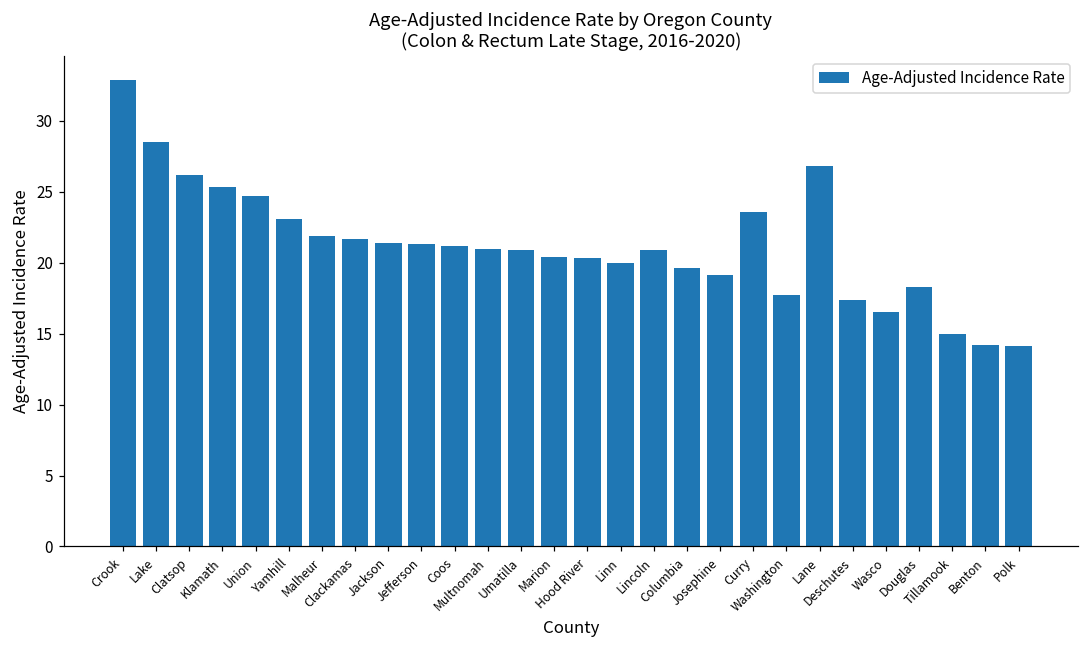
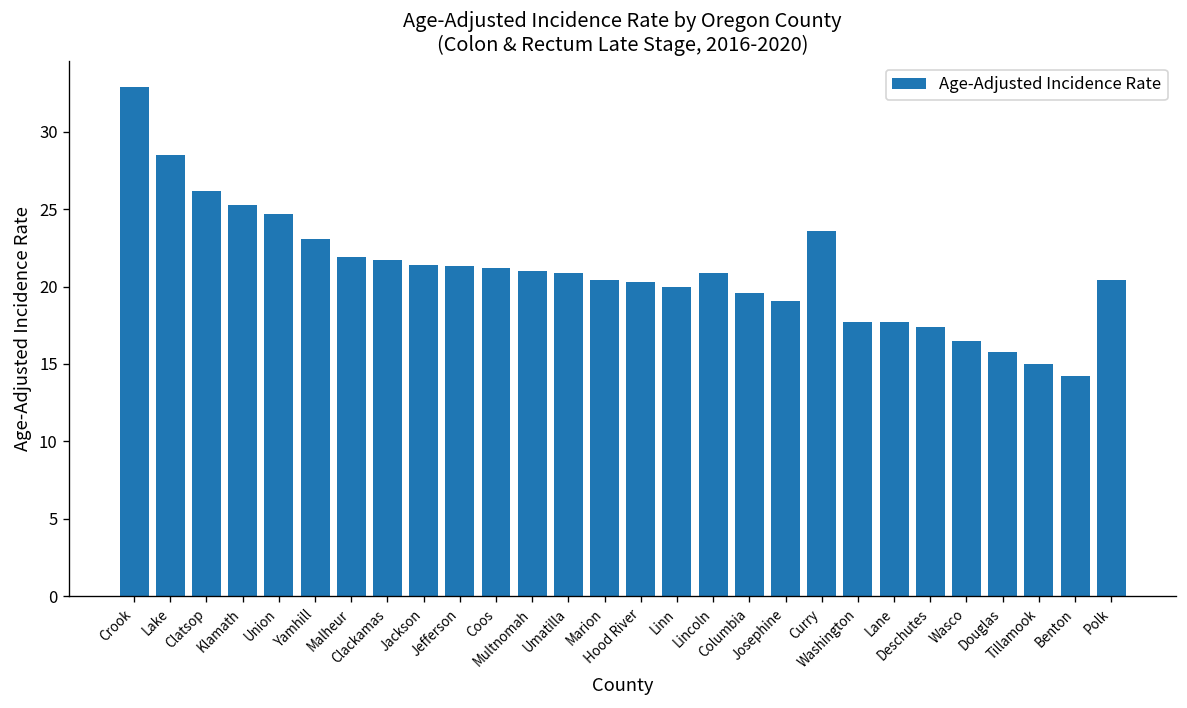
Lane: 26.8 -> 17.7
Douglas: 18.3 -> 15.8
Polk: 14.1 -> 20.4
